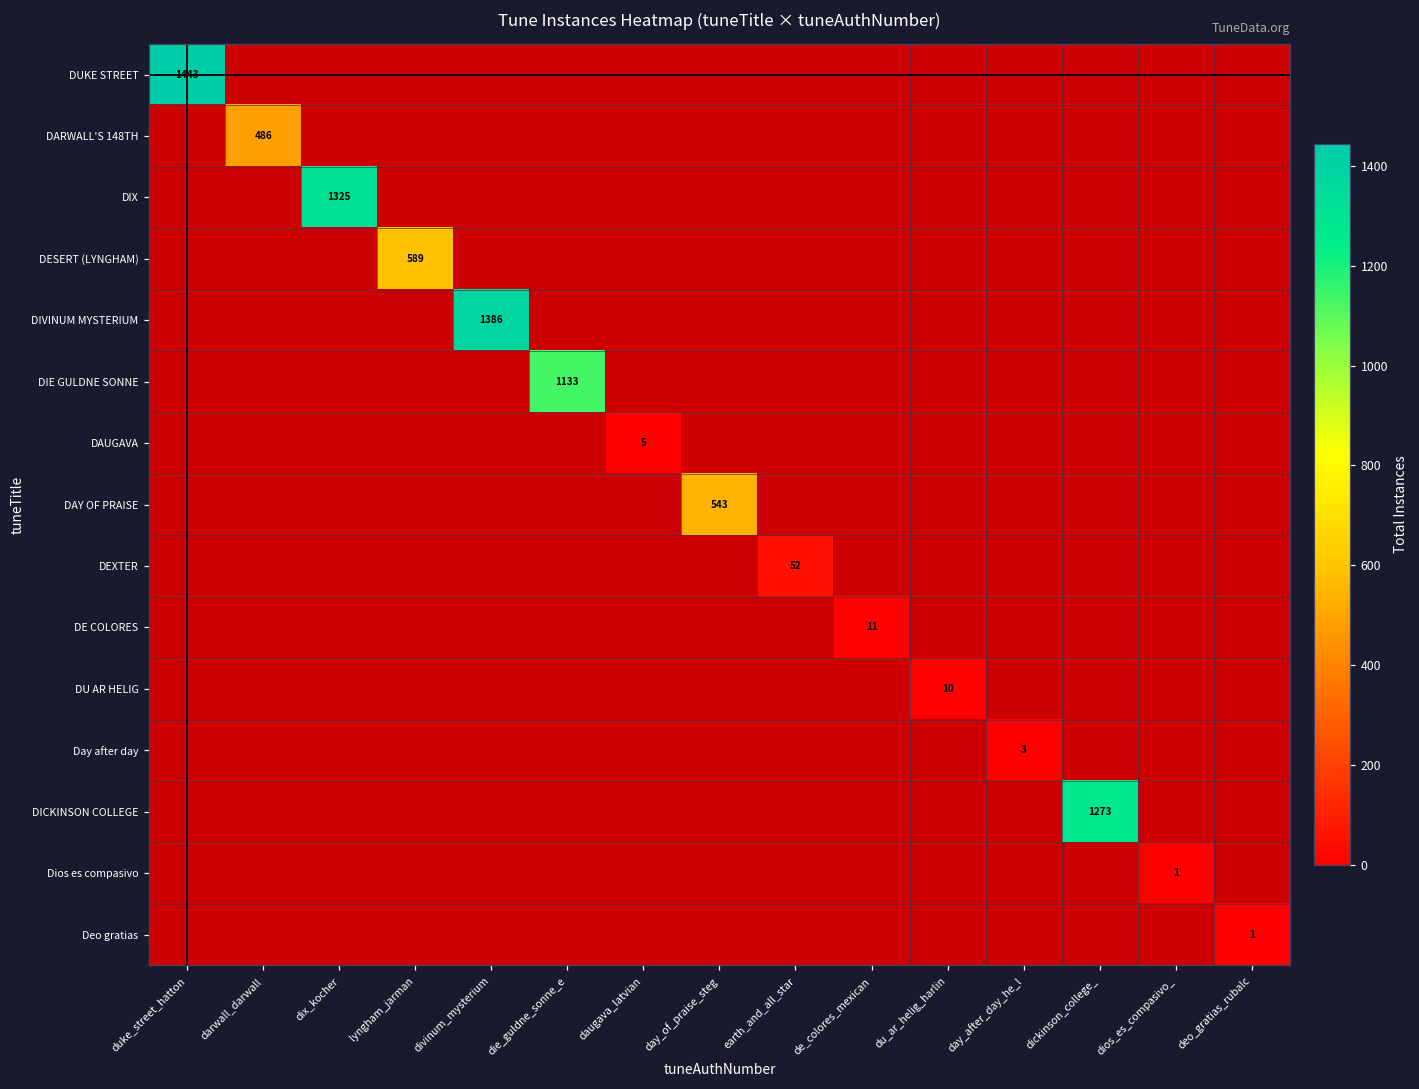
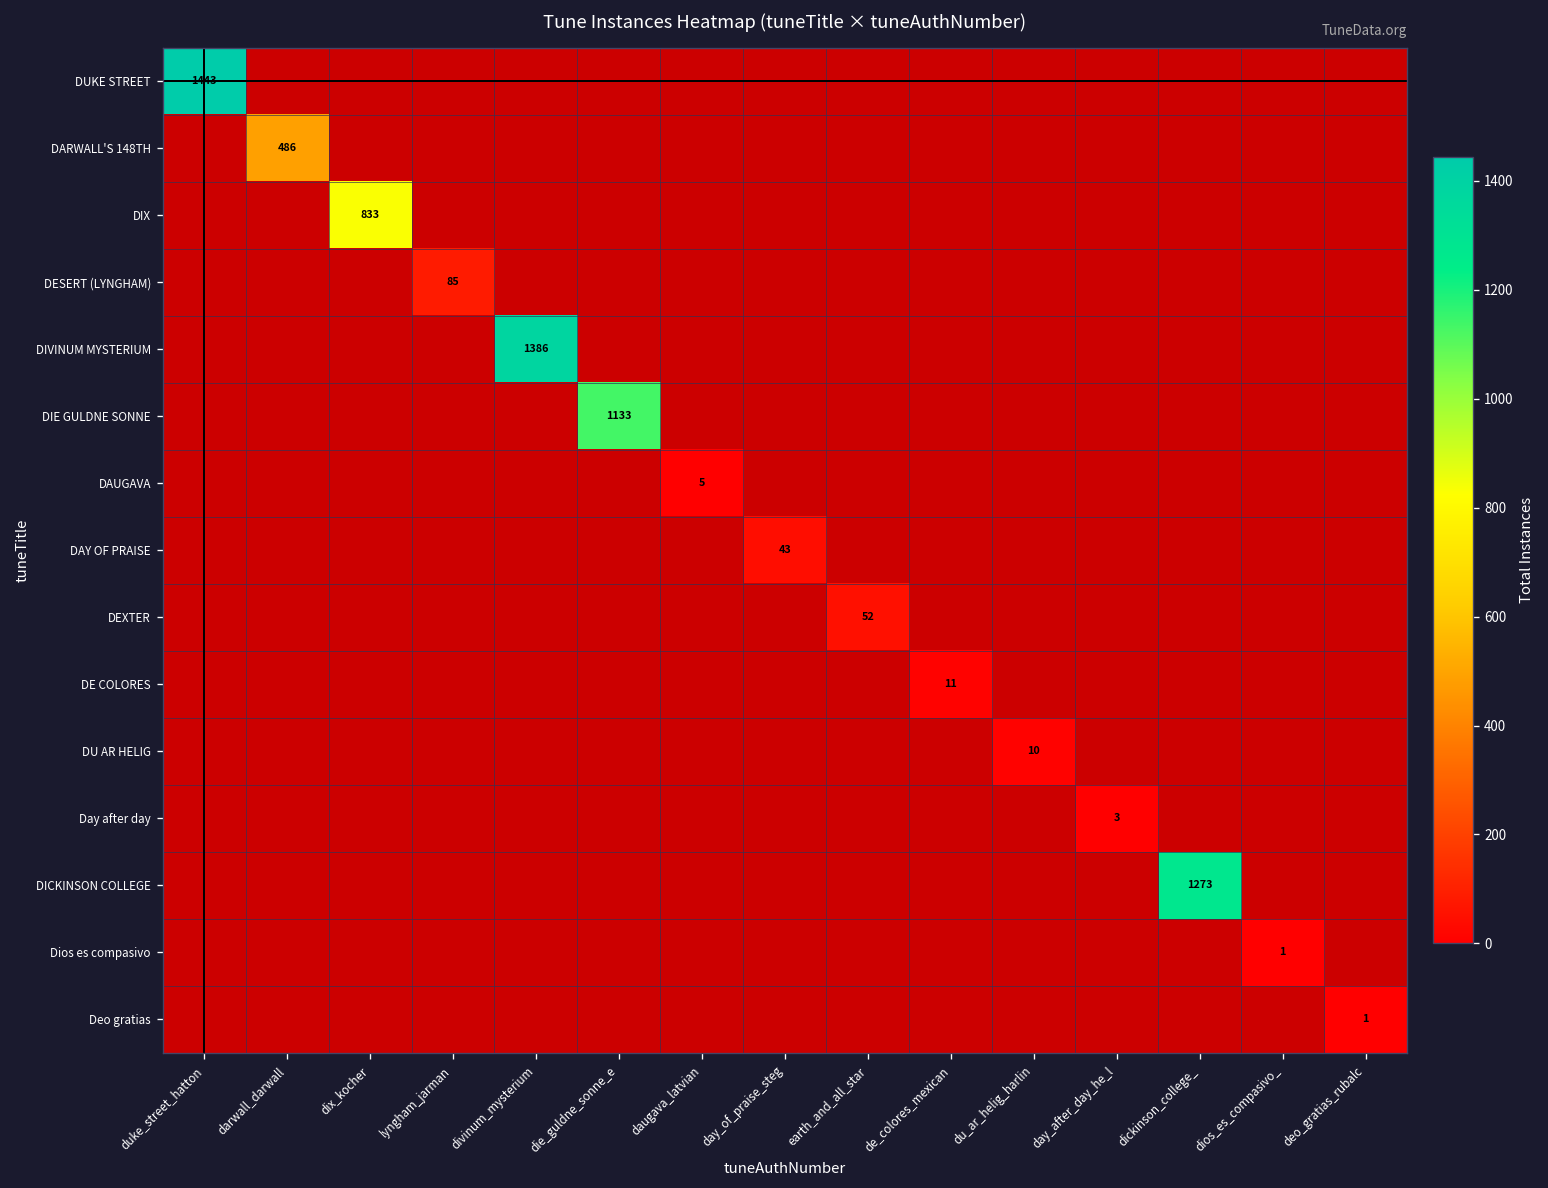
DIX, dix_kocher: 1325 -> 833
DESERT (LYNGHAM), lyngham_jarman: 589 -> 85
DAY OF PRAISE, day_of_praise_steg: 543 -> 43
